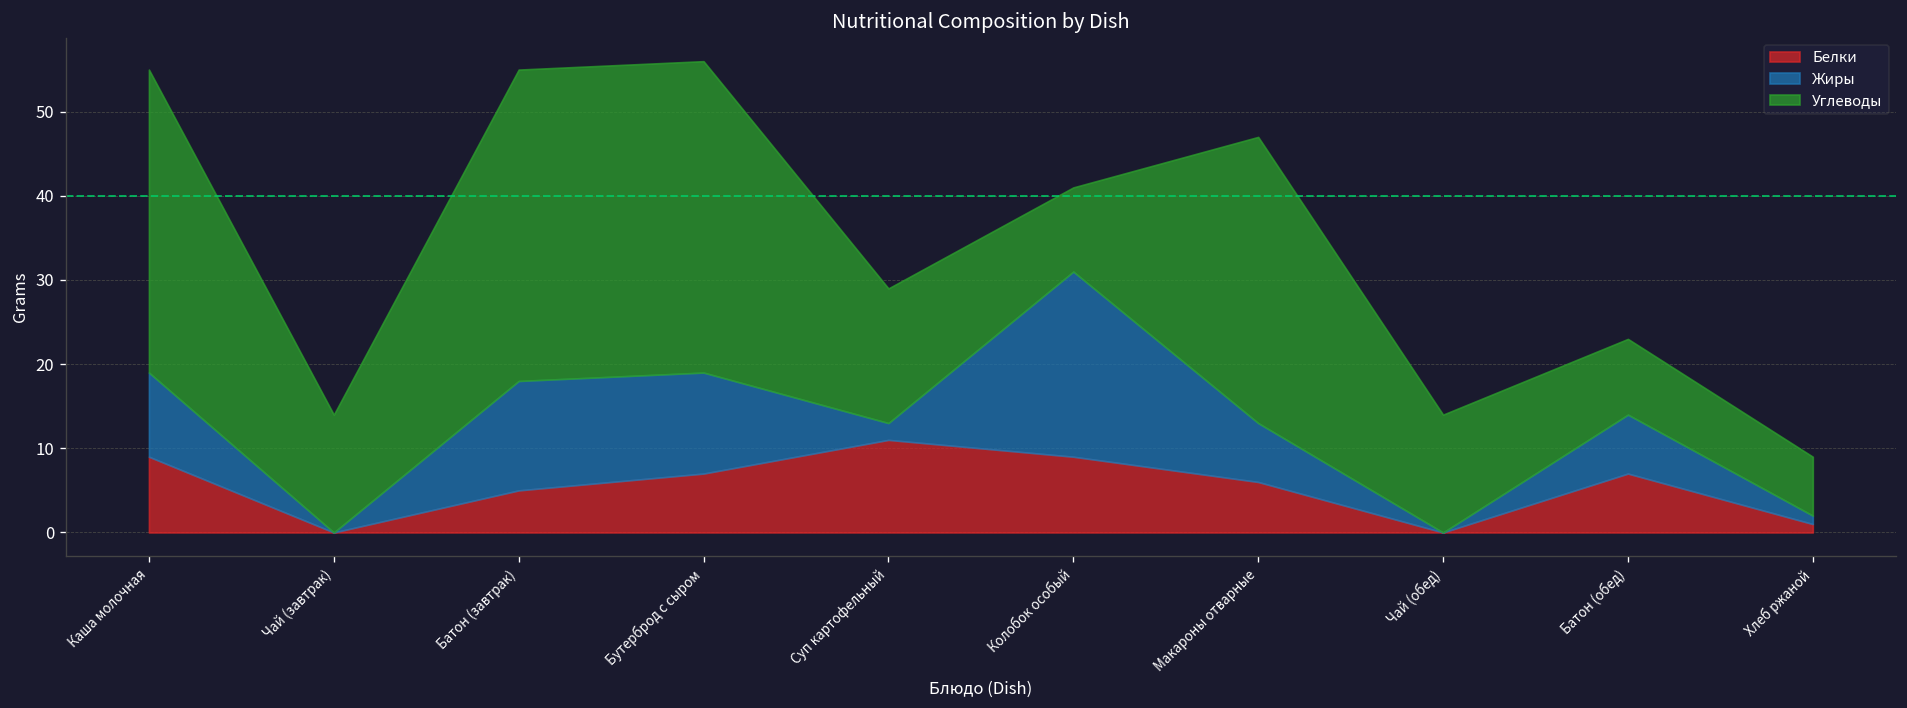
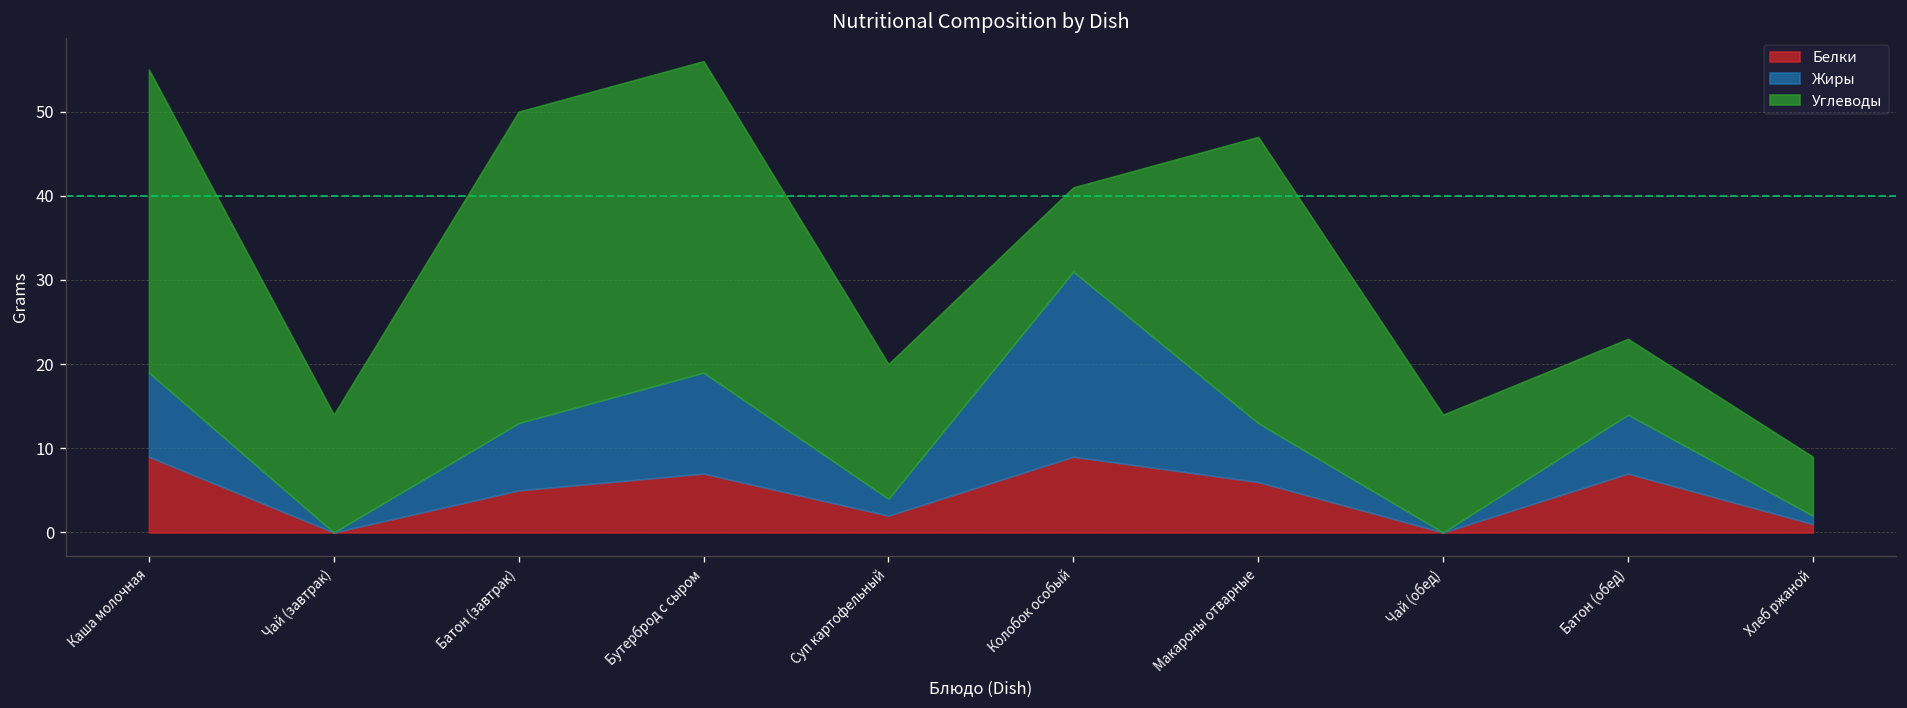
Жиры, Батон (завтрак): 13 -> 8
Белки, Суп картофельный: 11 -> 2
